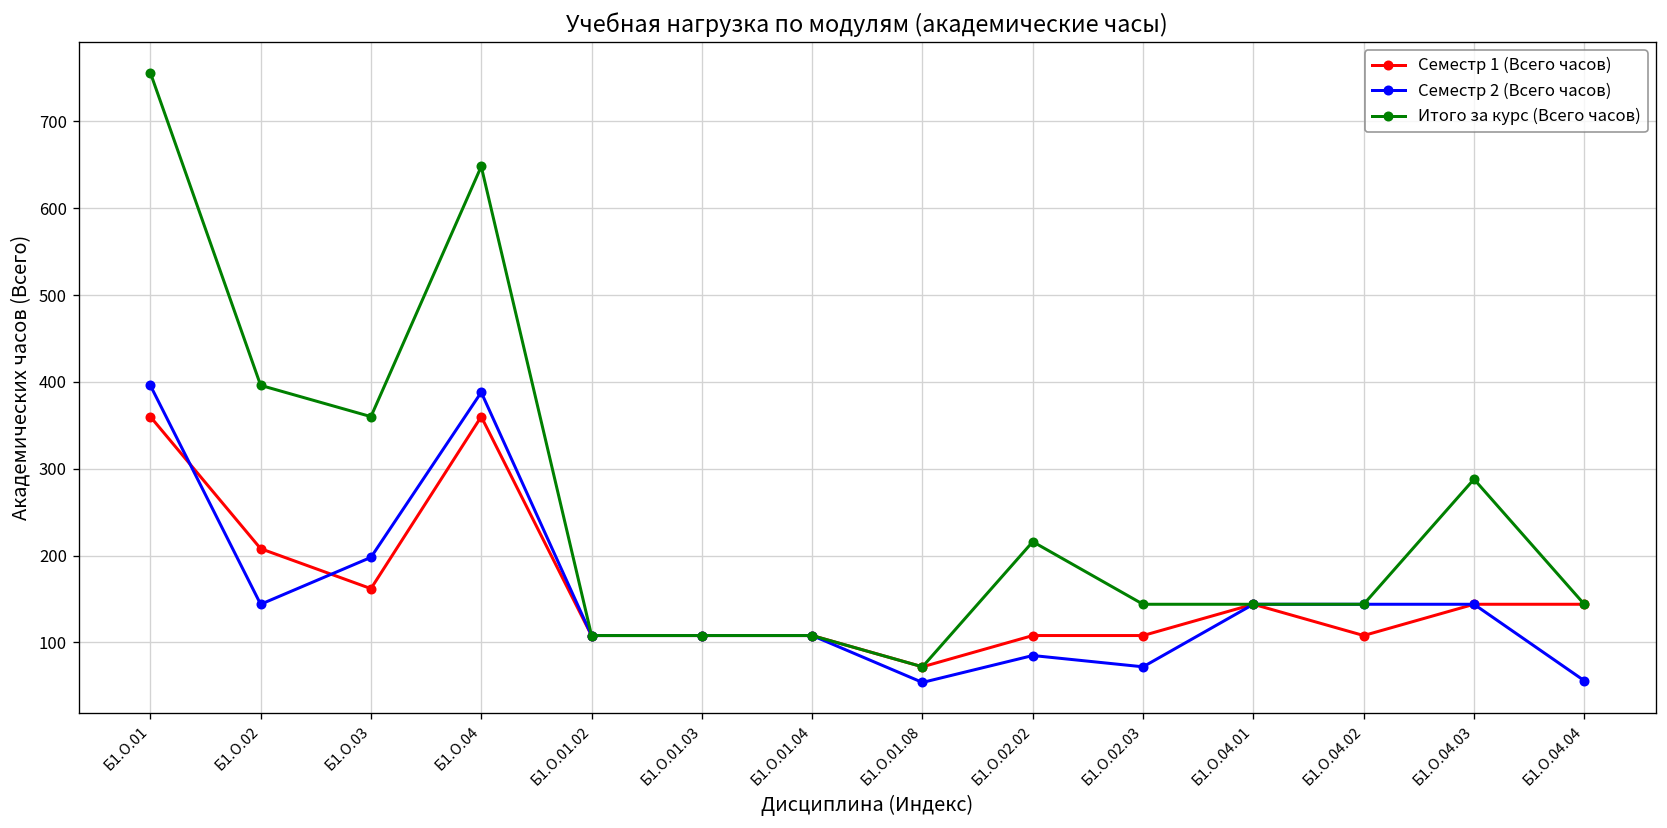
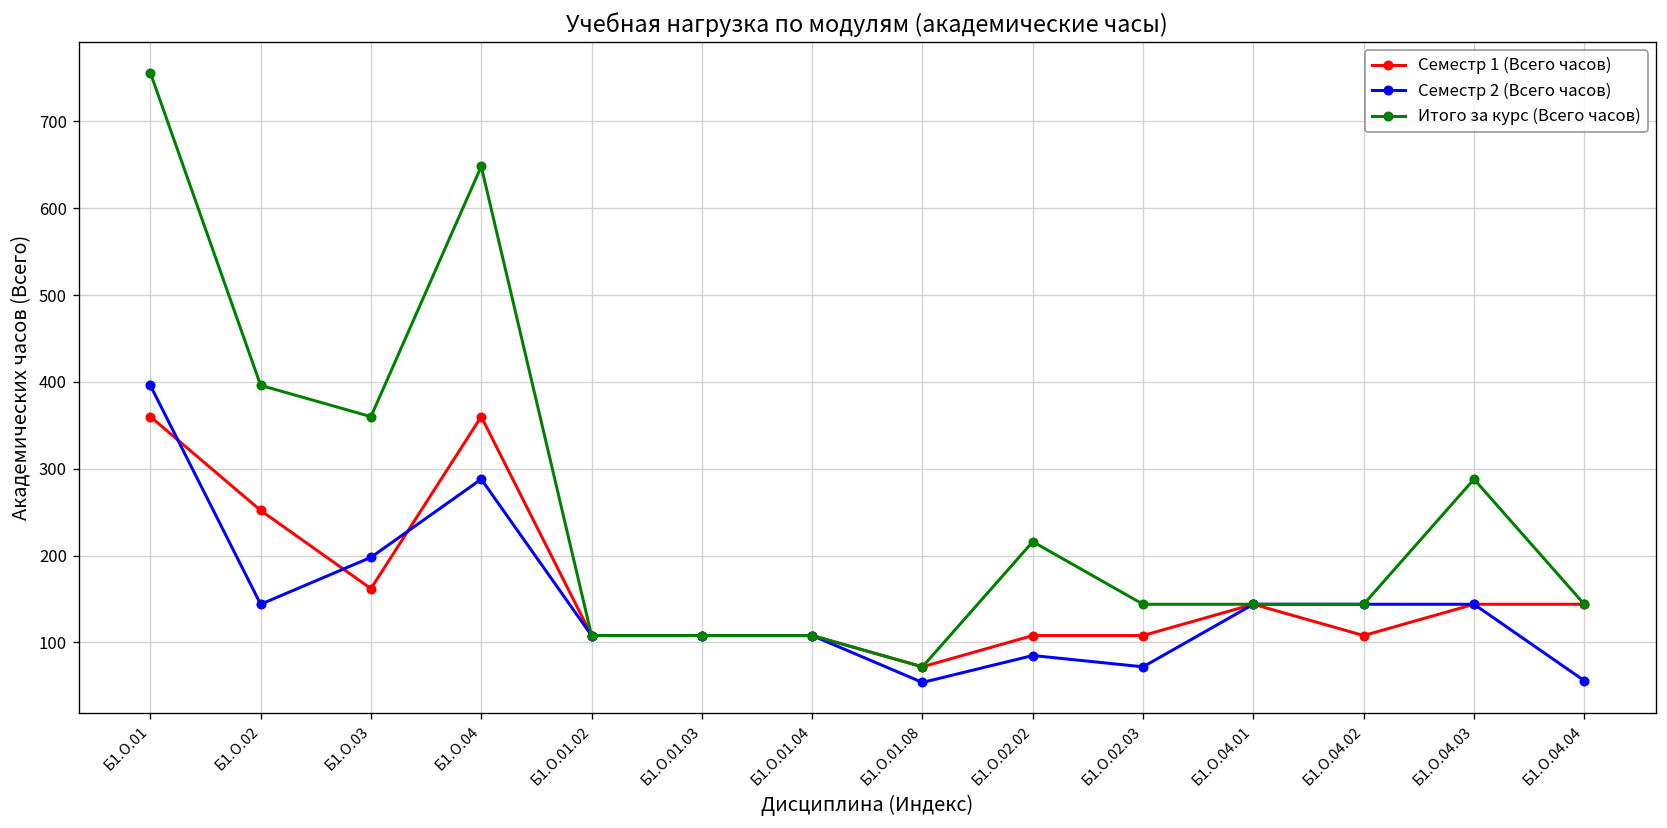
Семестр 1 (Всего часов), Б1.О.02: 210 -> 250
Семестр 2 (Всего часов), Б1.О.04: 390 -> 290
